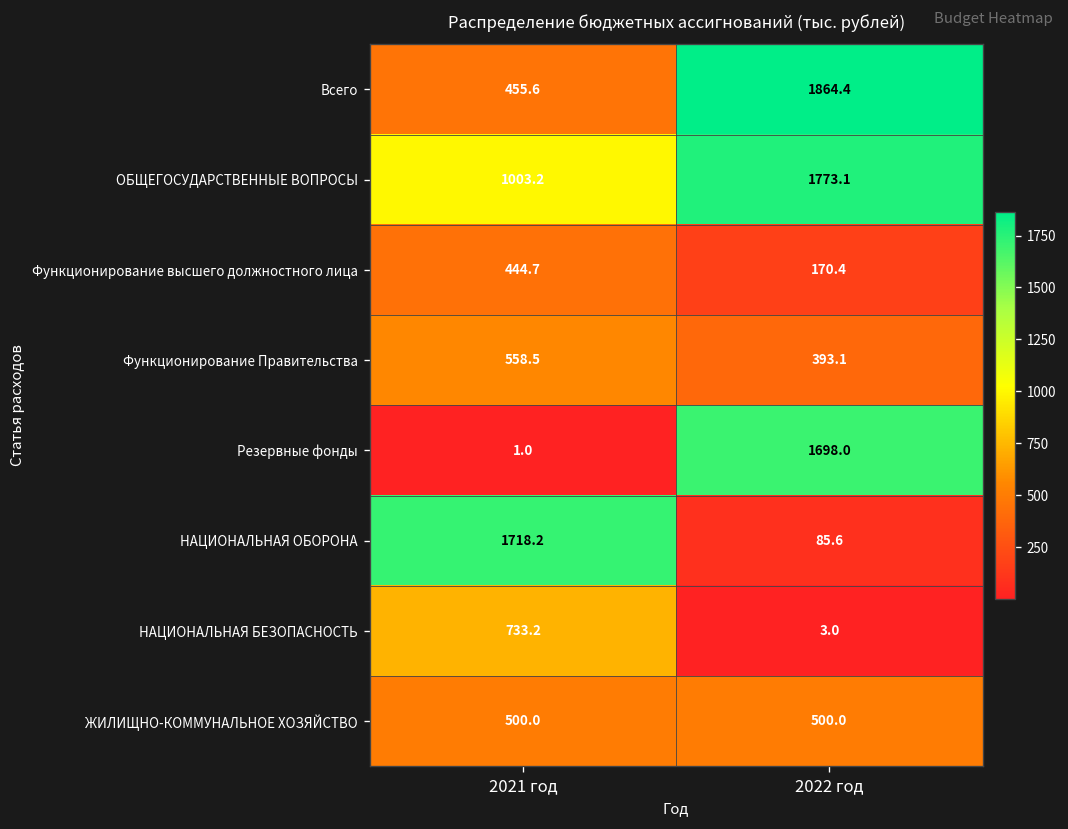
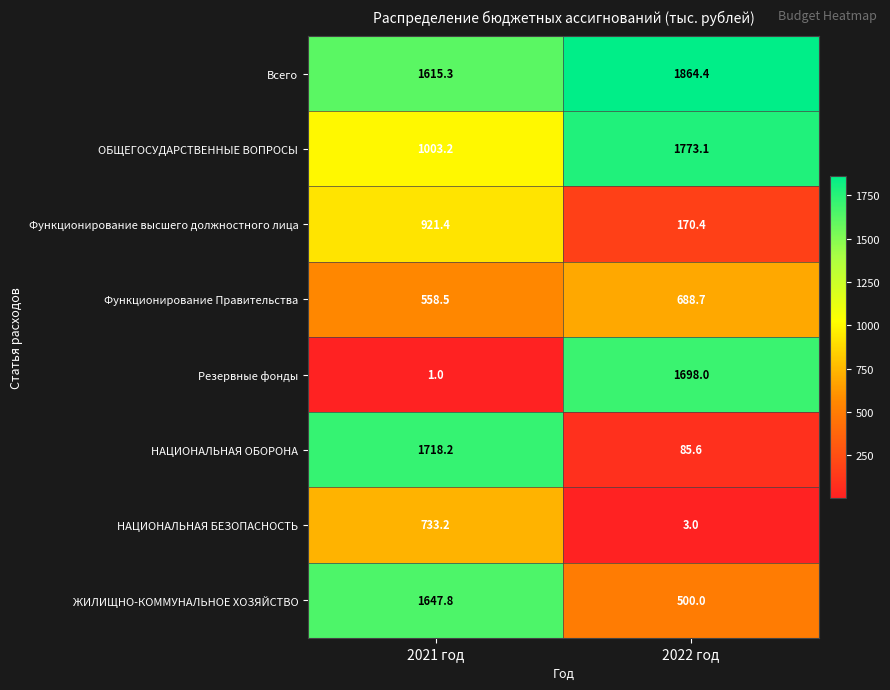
Всего, 2021 год: 455.6 -> 1615.3
Функционирование высшего должностного лица, 2021 год: 444.7 -> 921.4
Функционирование Правительства, 2022 год: 393.1 -> 688.7
ЖИЛИЩНО-КОММУНАЛЬНОЕ ХОЗЯЙСТВО, 2021 год: 500.0 -> 1647.8
